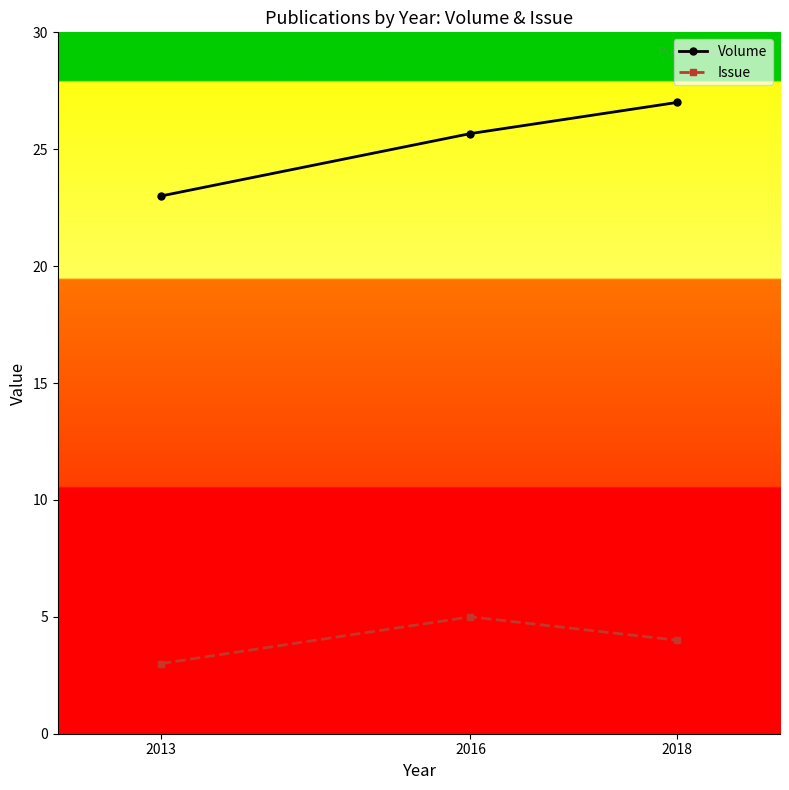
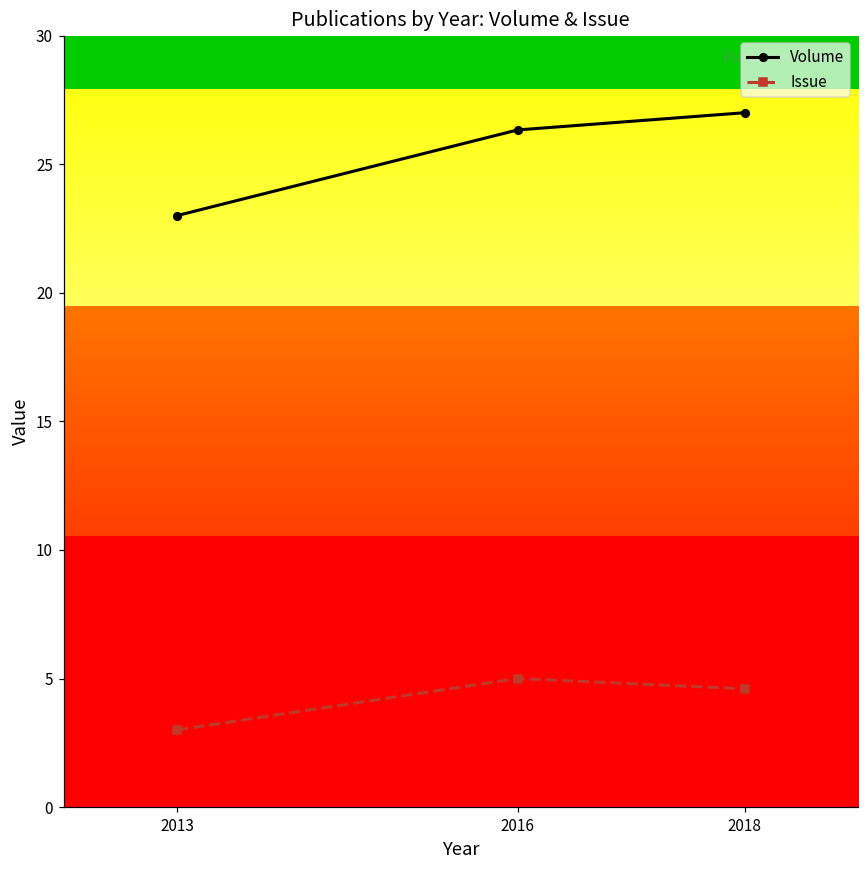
Volume, 2016: 25.7 -> 26.3
Issue, 2018: 4.0 -> 4.6
